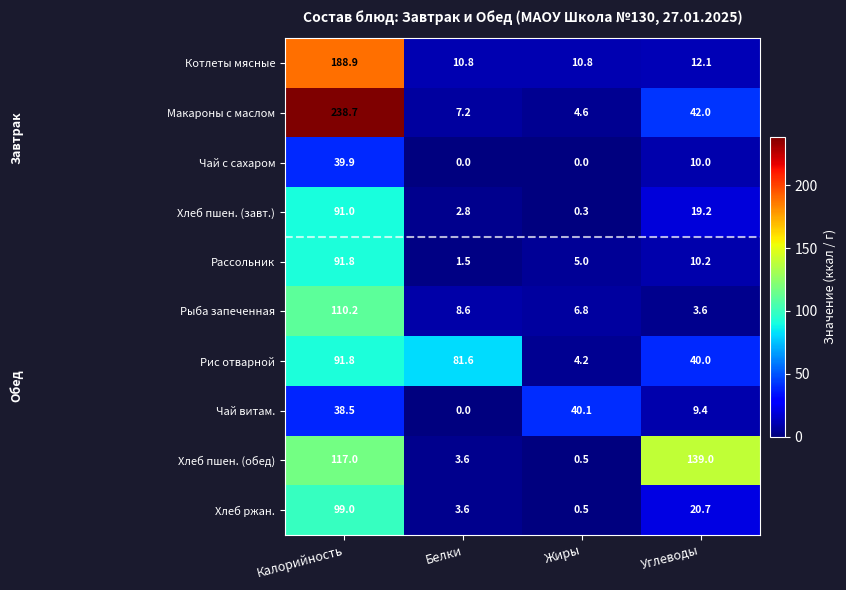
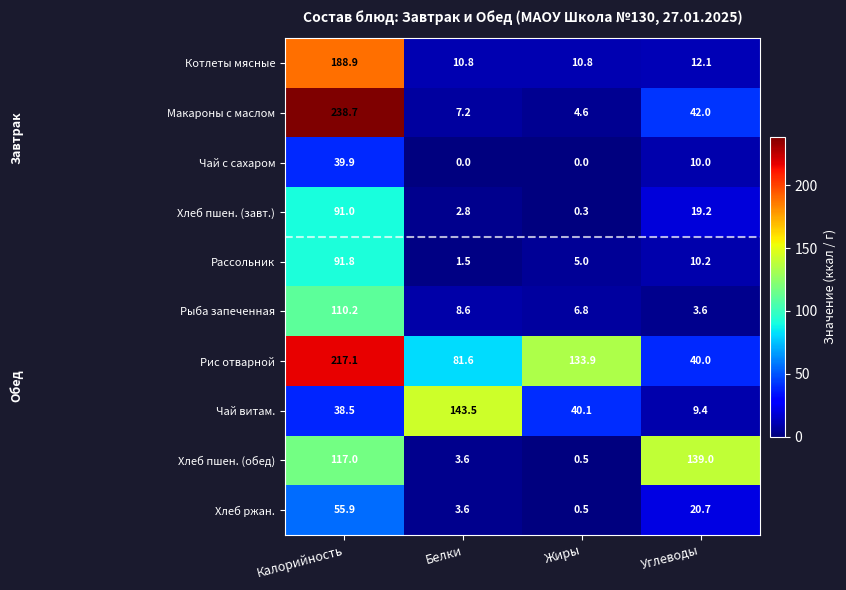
Рис отварной, Калорийность: 91.8 -> 217.1
Рис отварной, Жиры: 4.2 -> 133.9
Чай витам., Белки: 0.0 -> 143.5
Хлеб ржан., Калорийность: 99.0 -> 55.9
